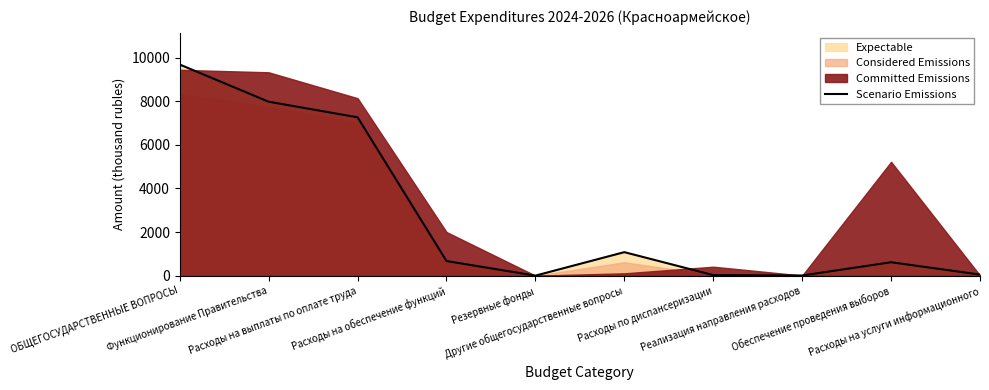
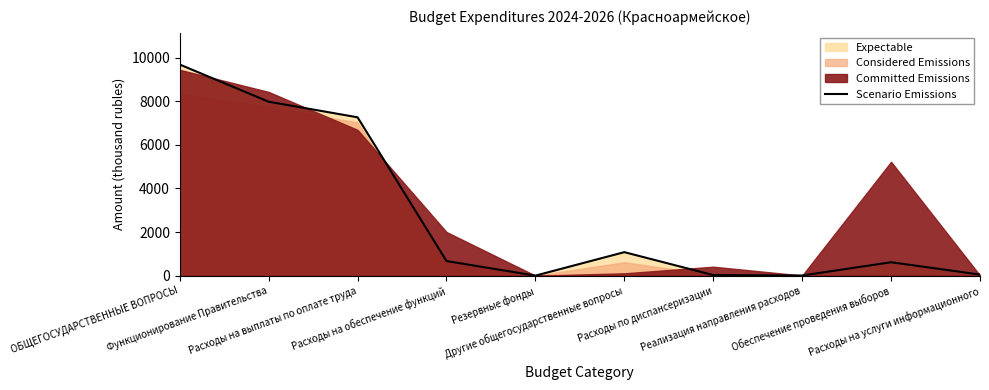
Committed Emissions, Функционирование Правительства: 9300 -> 8400
Committed Emissions, Расходы на выплаты по оплате труда: 8100 -> 6700
